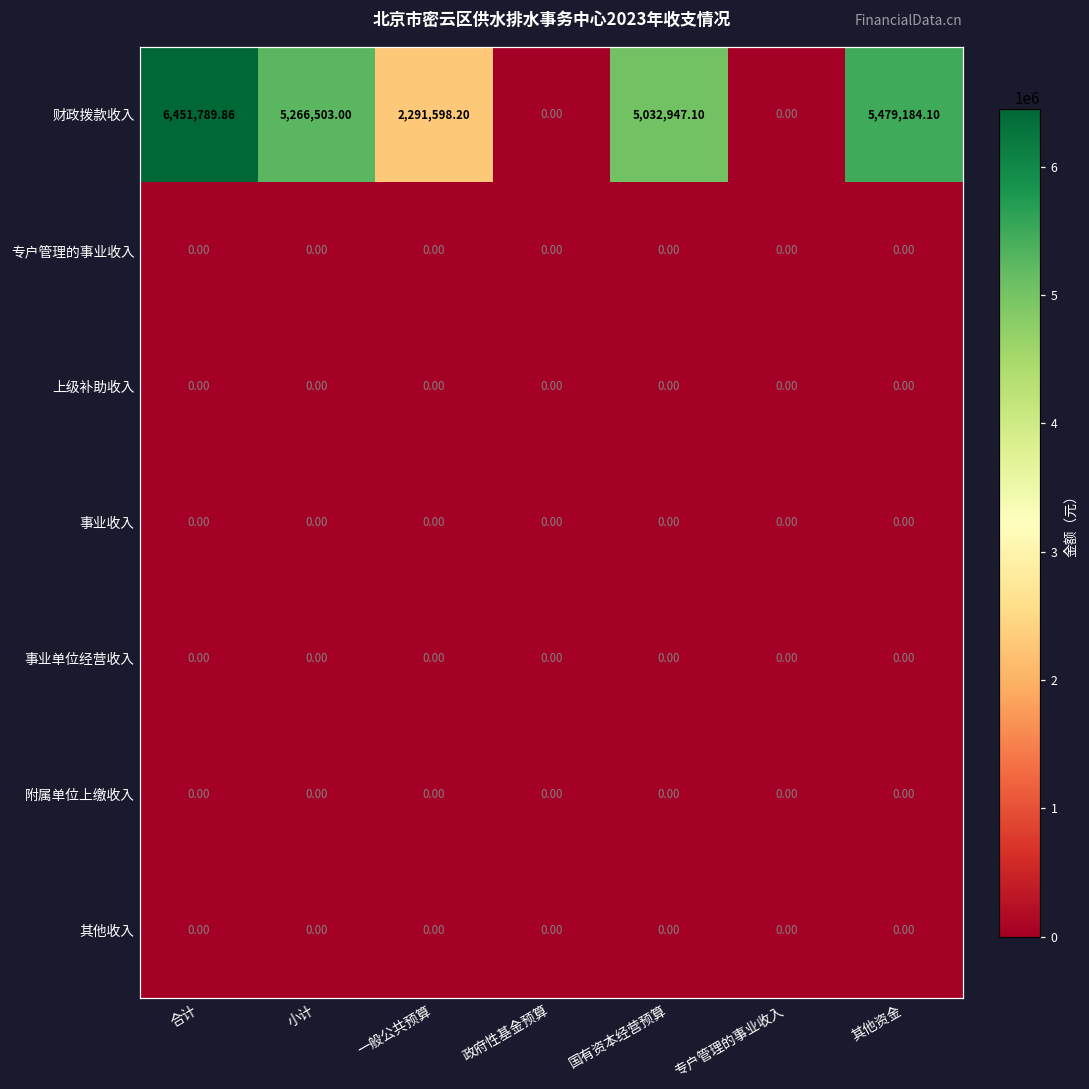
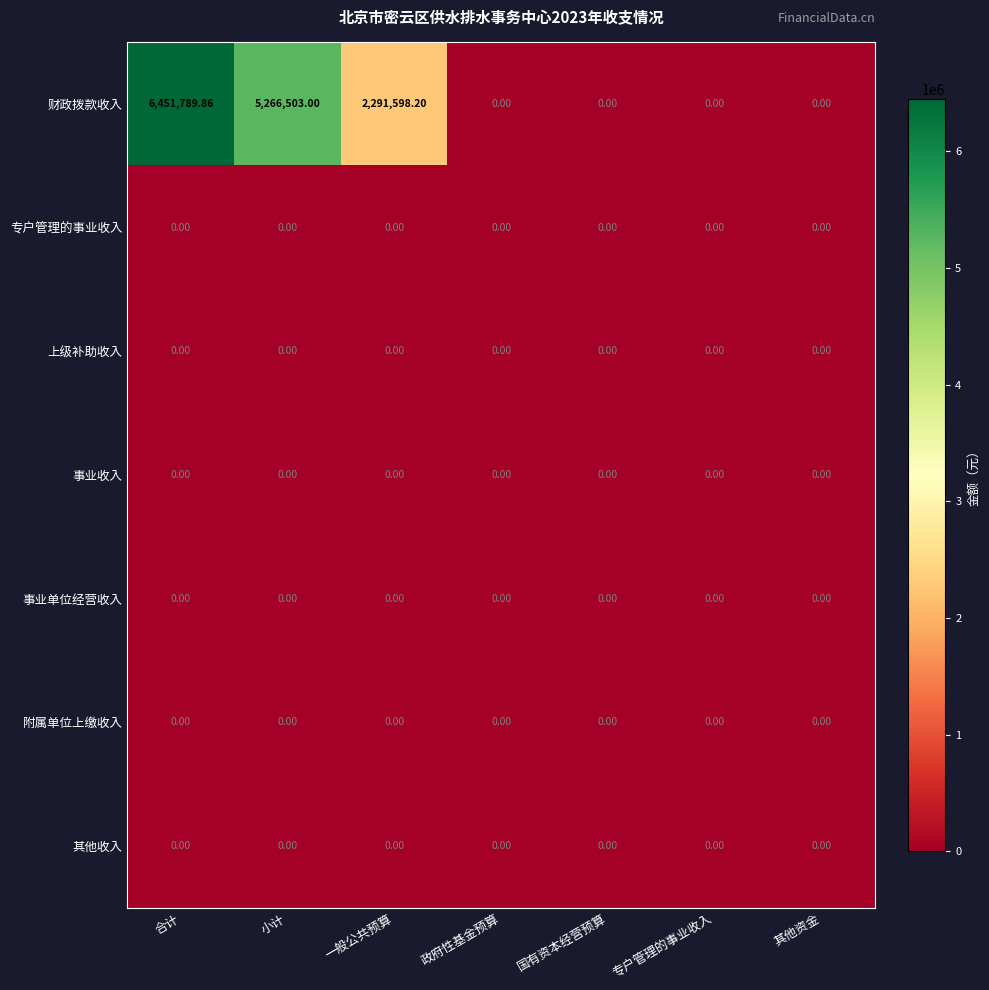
财政拨款收入, 国有资本经营预算: 5,032,947.10 -> 0.00
财政拨款收入, 其他资金: 5,479,184.10 -> 0.00
